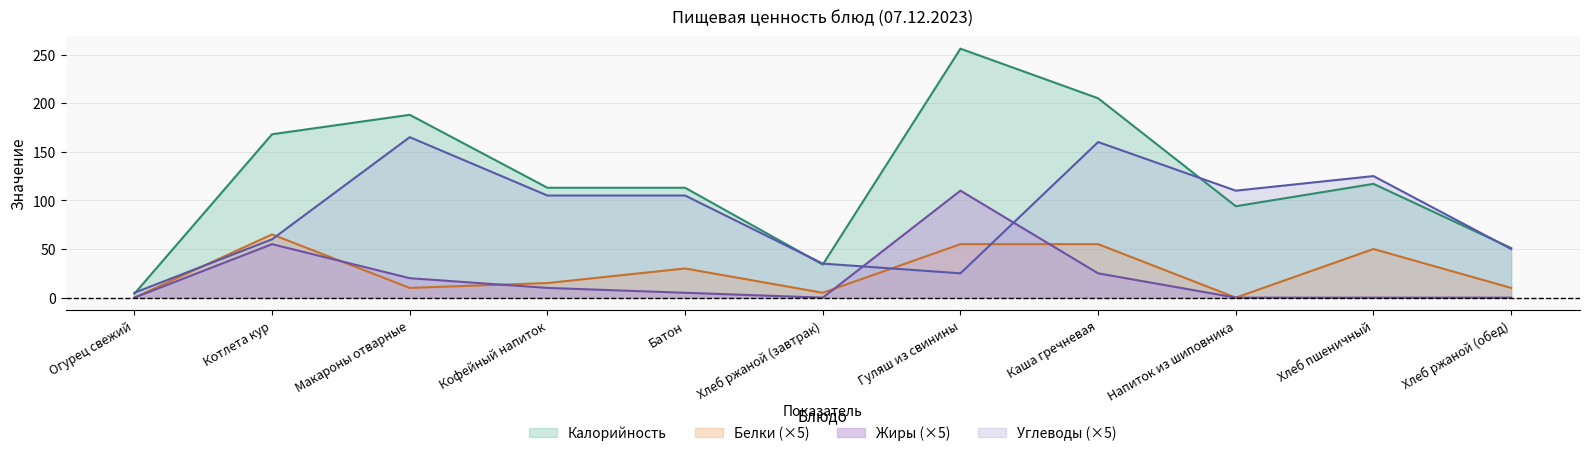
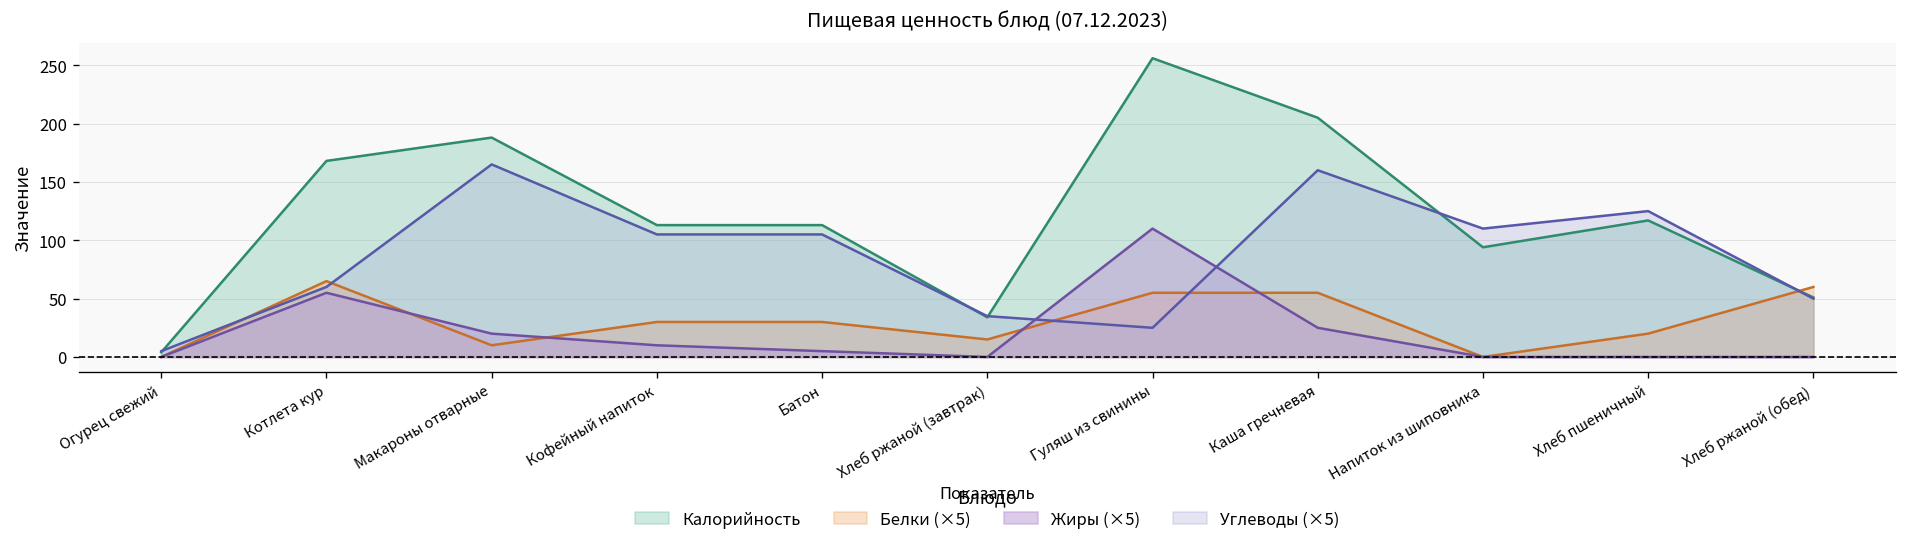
Белки (×5), Кофейный напиток: 20 -> 30
Белки (×5), Хлеб ржаной (завтрак): 10 -> 20
Белки (×5), Хлеб пшеничный: 50 -> 20
Белки (×5), Хлеб ржаной (обед): 10 -> 60
